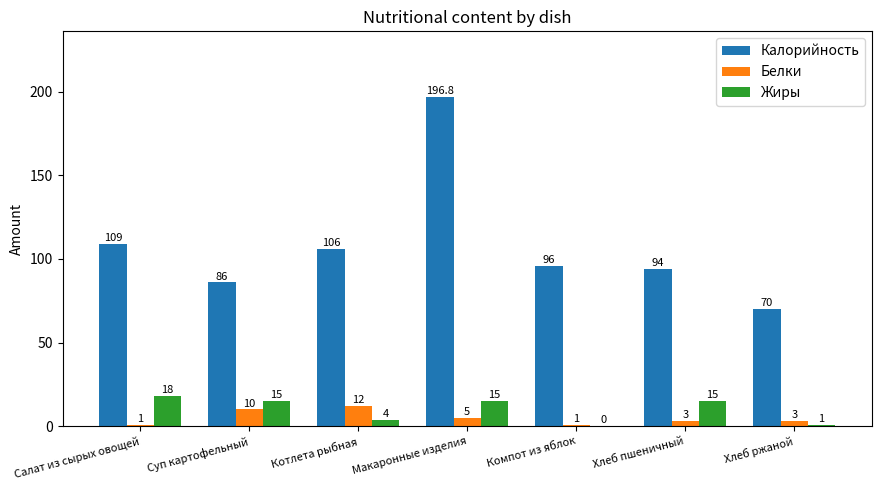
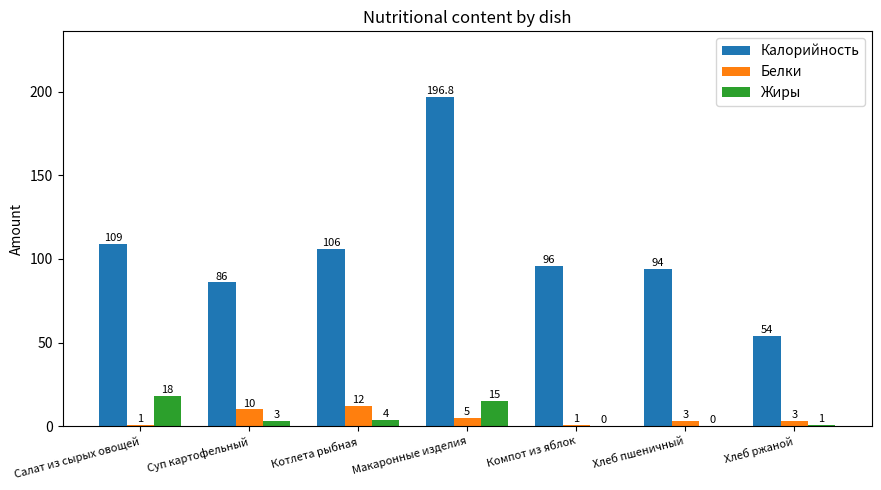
Жиры, Суп картофельный: 15 -> 3
Жиры, Хлеб пшеничный: 15 -> 0
Калорийность, Хлеб ржаной: 70 -> 54
